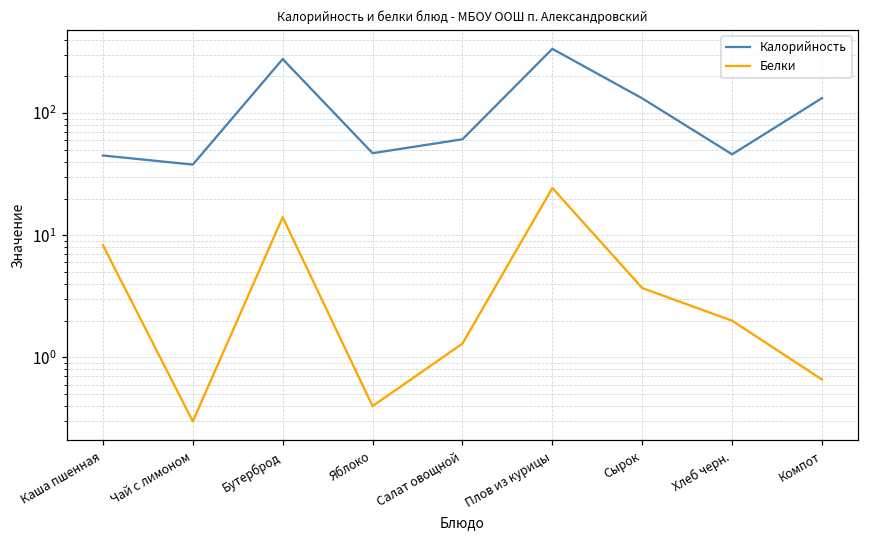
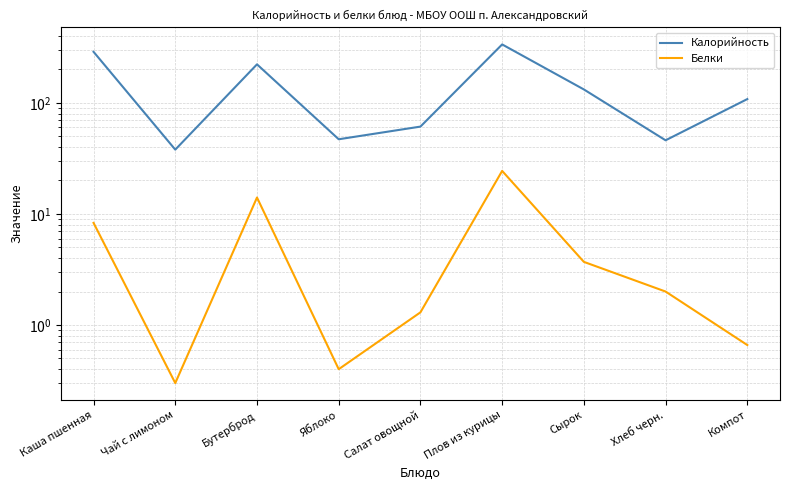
Калорийность, Каша пшенная: 45 -> 290
Калорийность, Бутерброд: 280 -> 220
Калорийность, Компот: 130 -> 110
